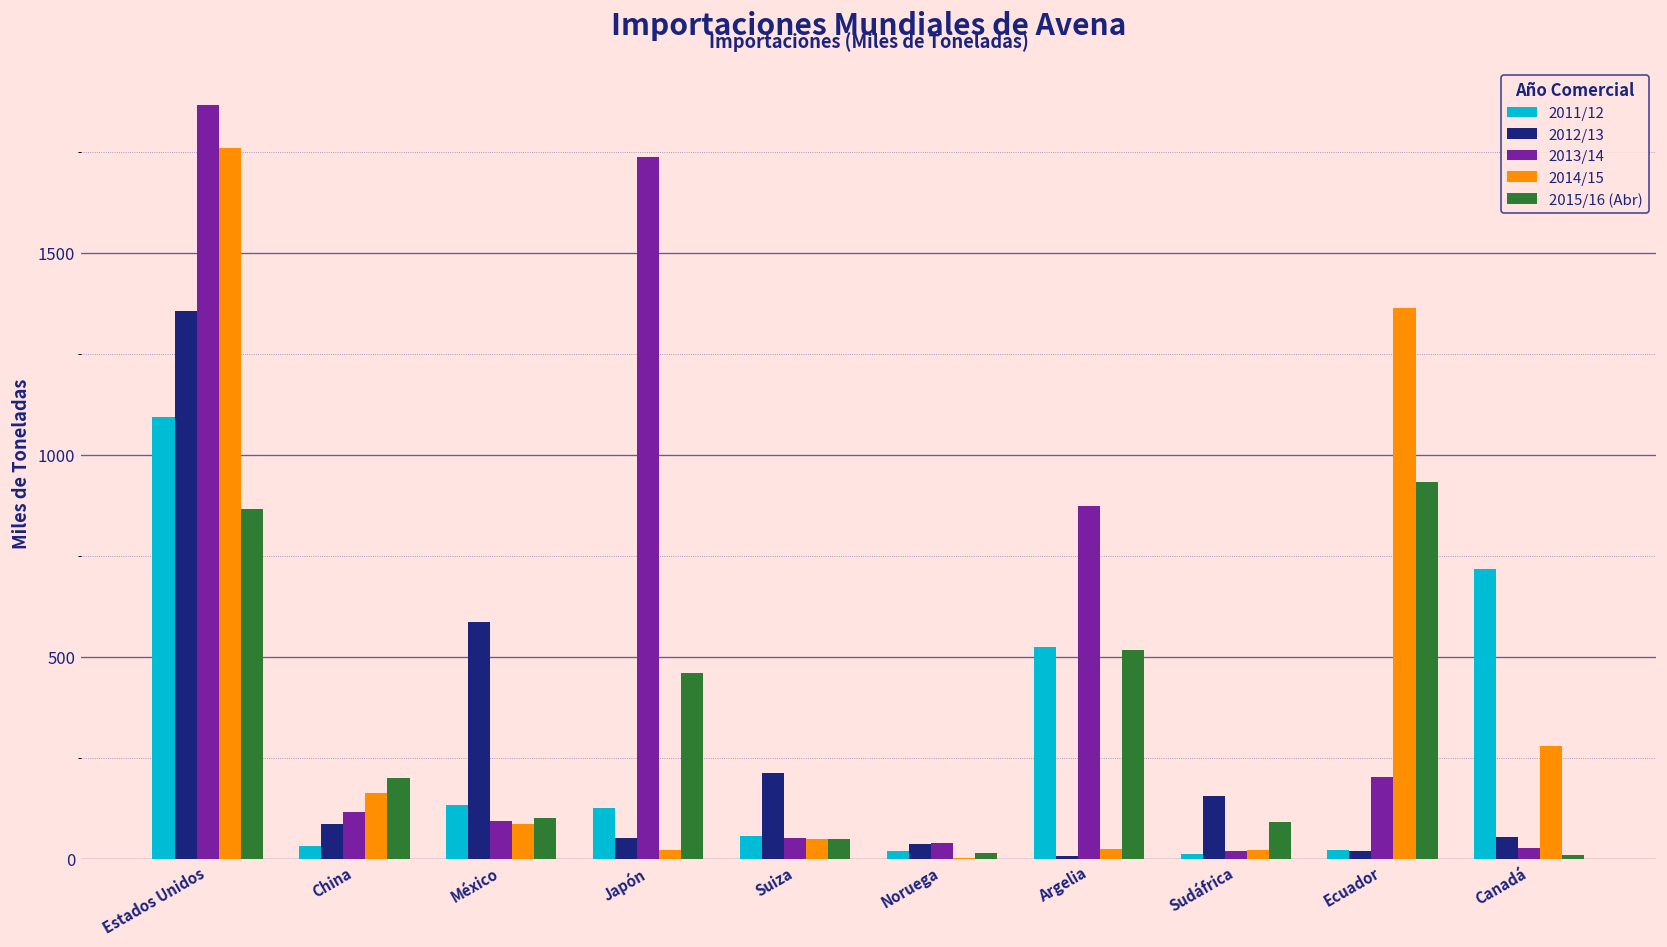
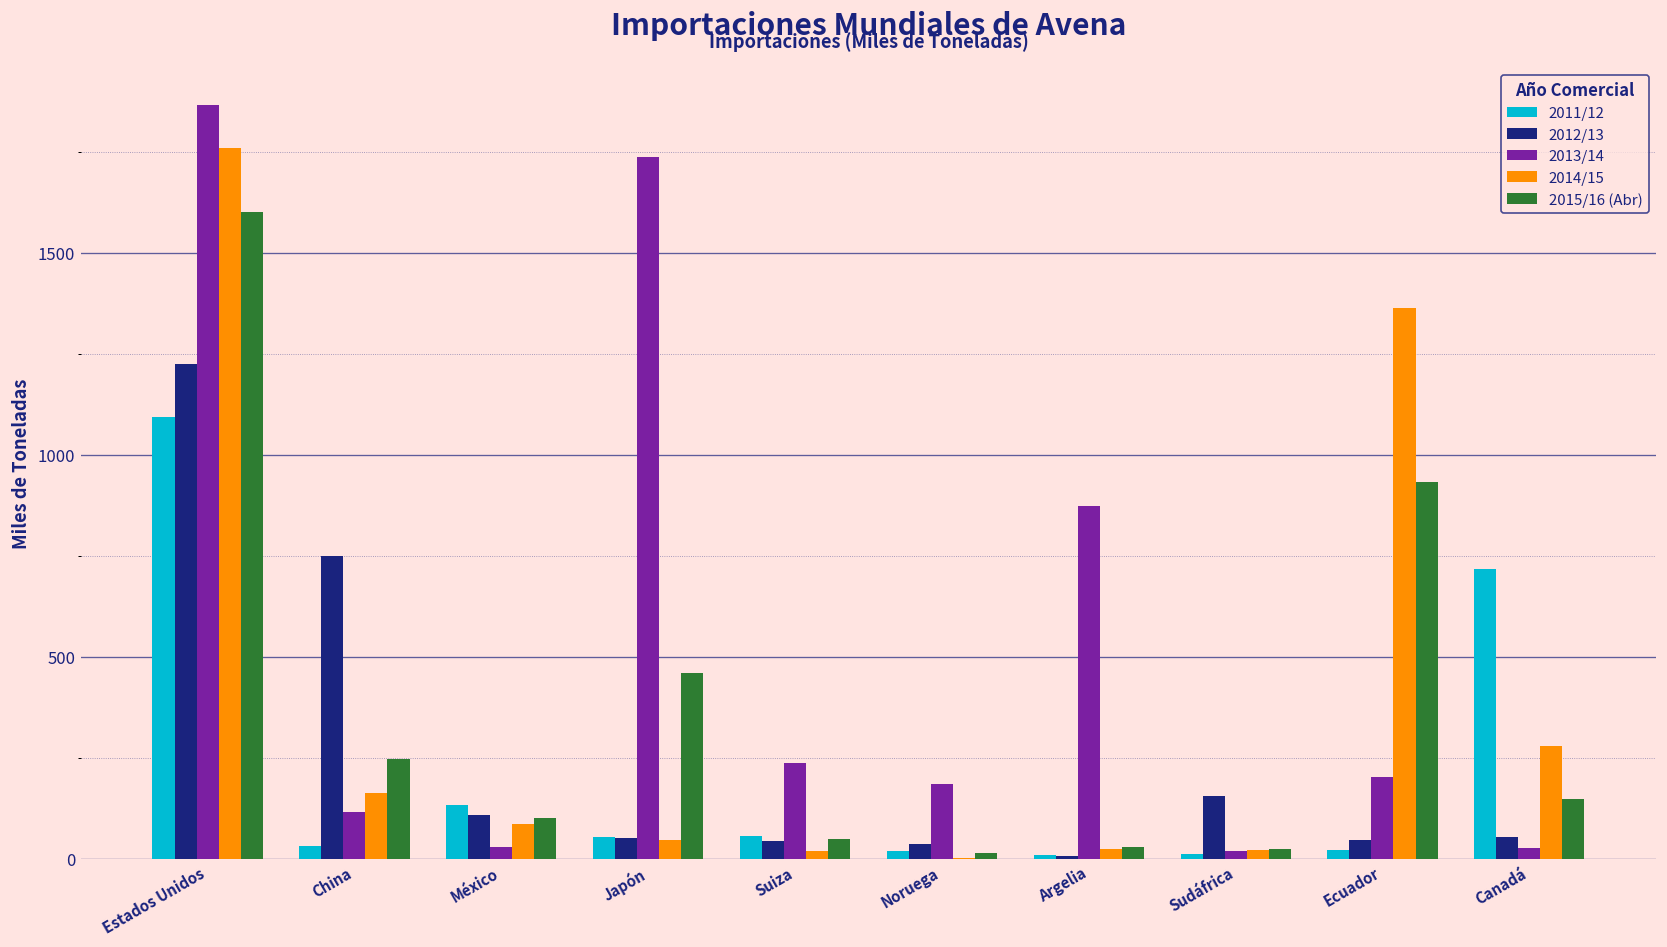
2012/13, Estados Unidos: 1360 -> 1230
2015/16 (Abr), Estados Unidos: 870 -> 1600
2012/13, China: 90 -> 750
2015/16 (Abr), China: 200 -> 250
2012/13, México: 590 -> 110
2013/14, México: 90 -> 30
2011/12, Japón: 130 -> 50
2014/15, Japón: 20 -> 50
2012/13, Suiza: 210 -> 40
2013/14, Suiza: 50 -> 240
2014/15, Suiza: 50 -> 20
2013/14, Noruega: 40 -> 190
2011/12, Argelia: 520 -> 10
2015/16 (Abr), Argelia: 520 -> 30
2015/16 (Abr), Sudáfrica: 90 -> 30
2012/13, Ecuador: 20 -> 50
2015/16 (Abr), Canadá: 10 -> 150
